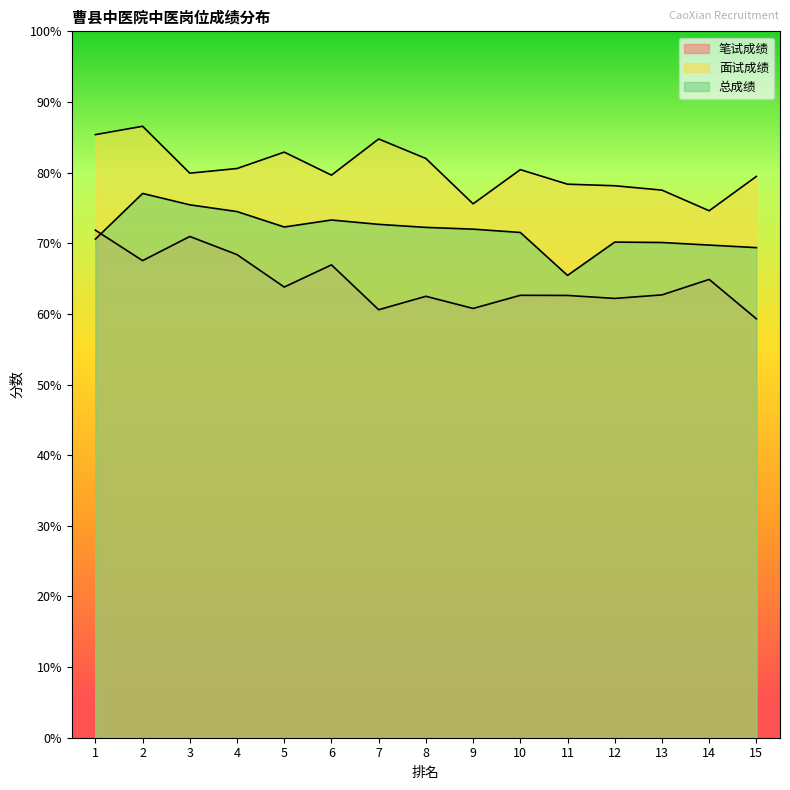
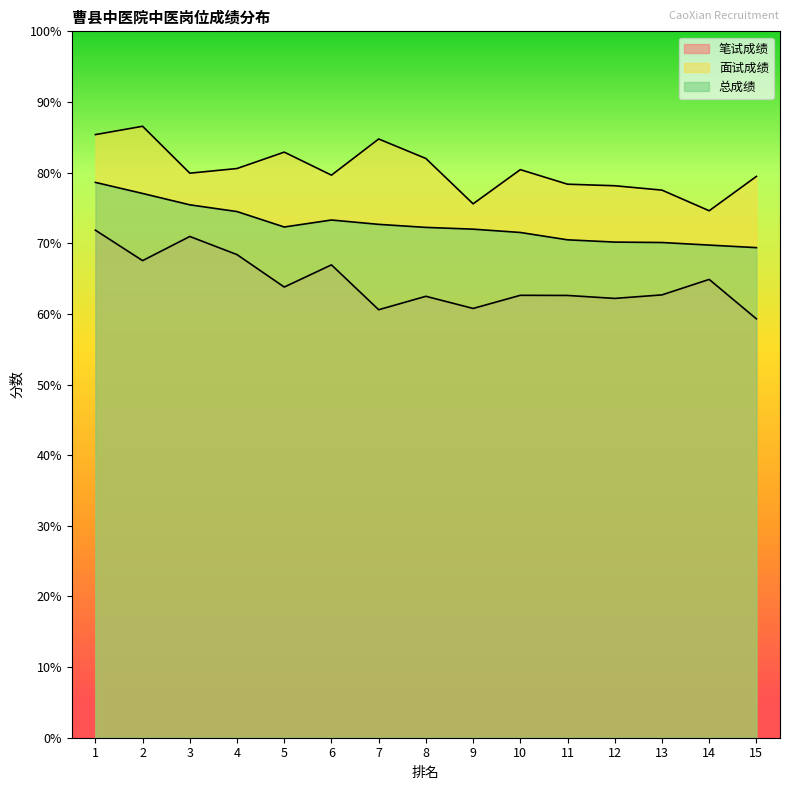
总成绩, 1: 71% -> 79%
总成绩, 11: 65% -> 70%
